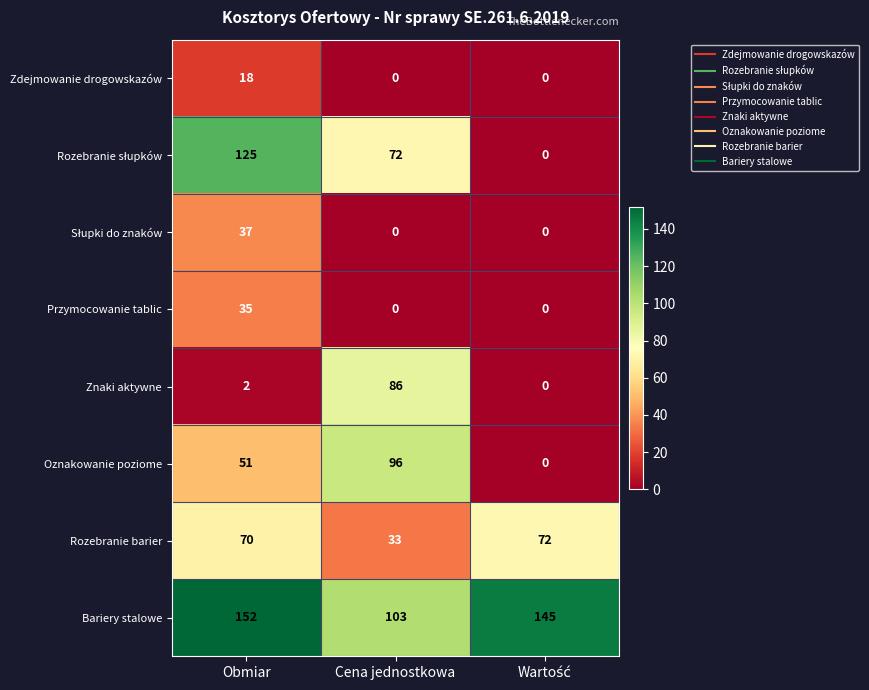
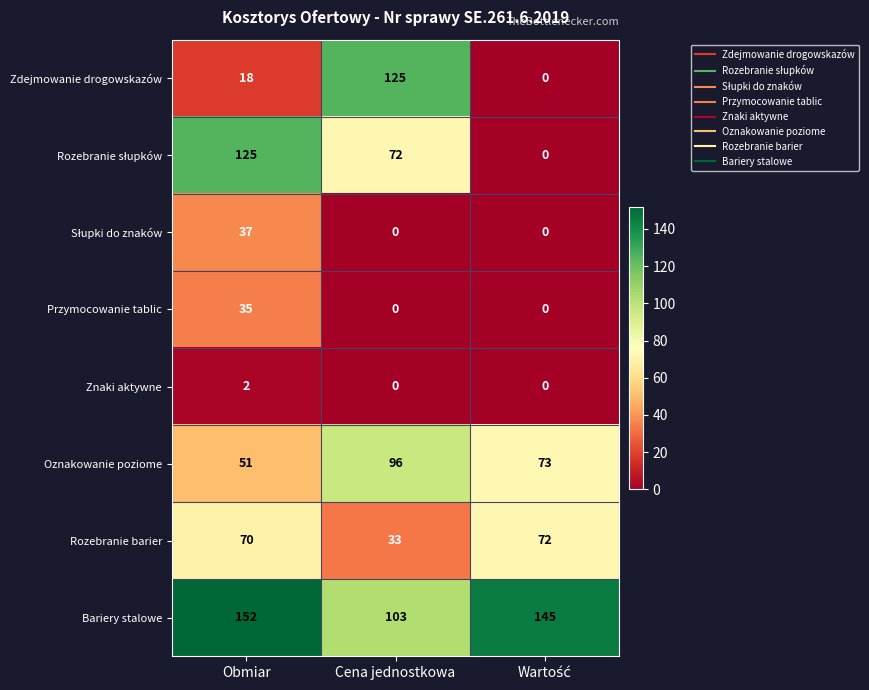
Zdejmowanie drogowskazów, Cena jednostkowa: 0 -> 125
Znaki aktywne, Cena jednostkowa: 86 -> 0
Oznakowanie poziome, Wartość: 0 -> 73
